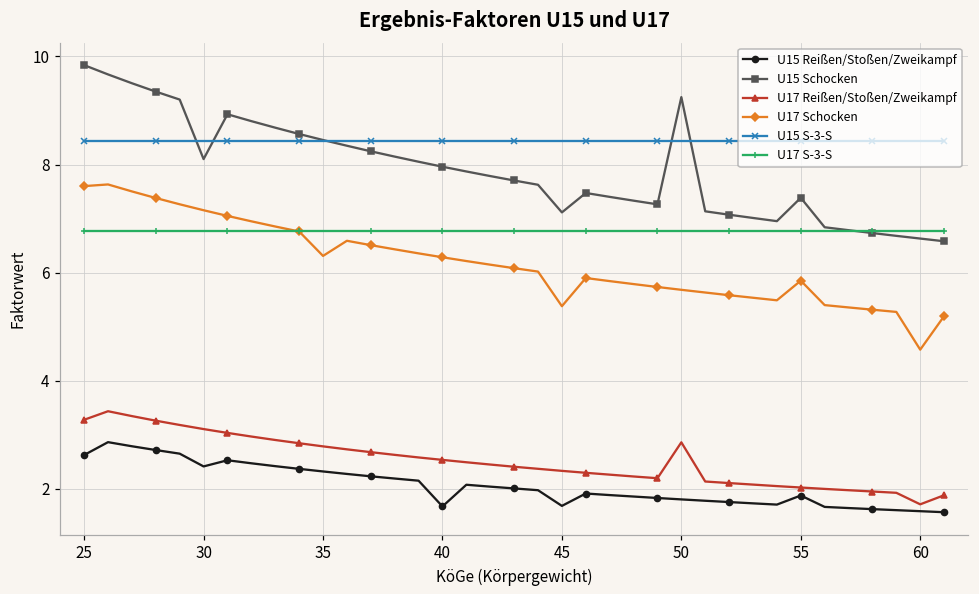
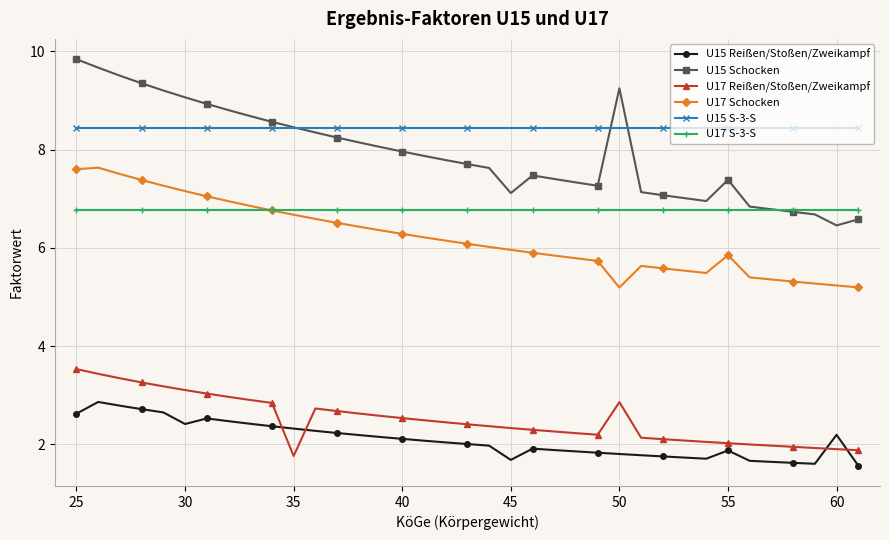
U17 Reißen/Stoßen/Zweikampf, 25: 3.3 -> 3.5
U15 Schocken, 30: 8.1 -> 9.1
U17 Reißen/Stoßen/Zweikampf, 35: 2.8 -> 1.8
U17 Schocken, 35: 6.3 -> 6.7
U15 Reißen/Stoßen/Zweikampf, 40: 1.7 -> 2.1
U17 Schocken, 45: 5.4 -> 6.0
U17 Schocken, 50: 5.7 -> 5.2
U15 Reißen/Stoßen/Zweikampf, 60: 1.6 -> 2.2
U15 Schocken, 60: 6.6 -> 6.5
U17 Reißen/Stoßen/Zweikampf, 60: 1.7 -> 1.9
U17 Schocken, 60: 4.6 -> 5.2
